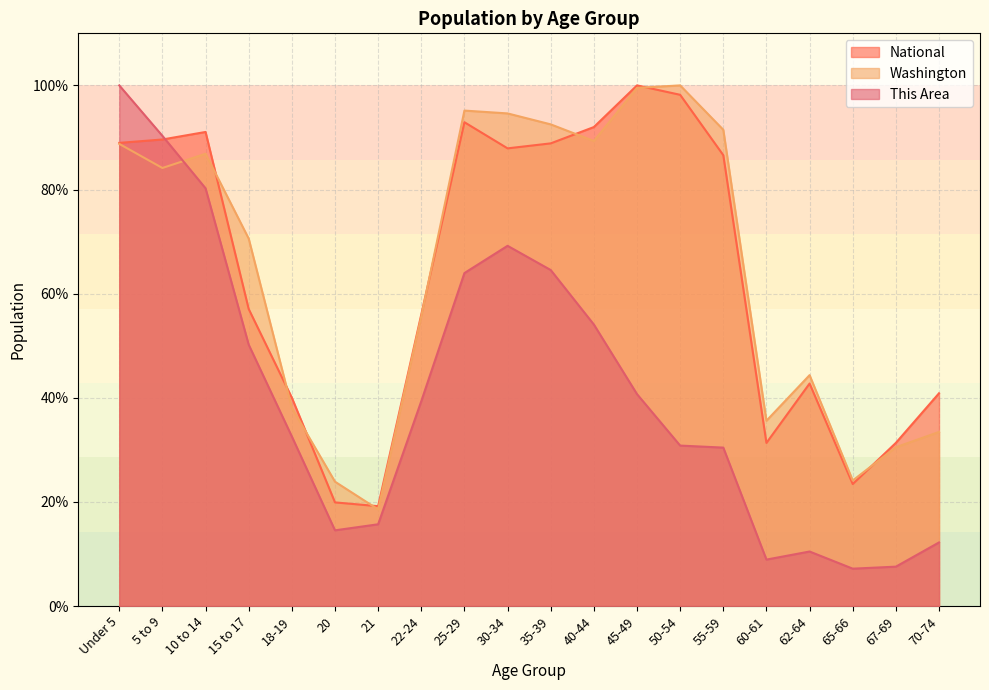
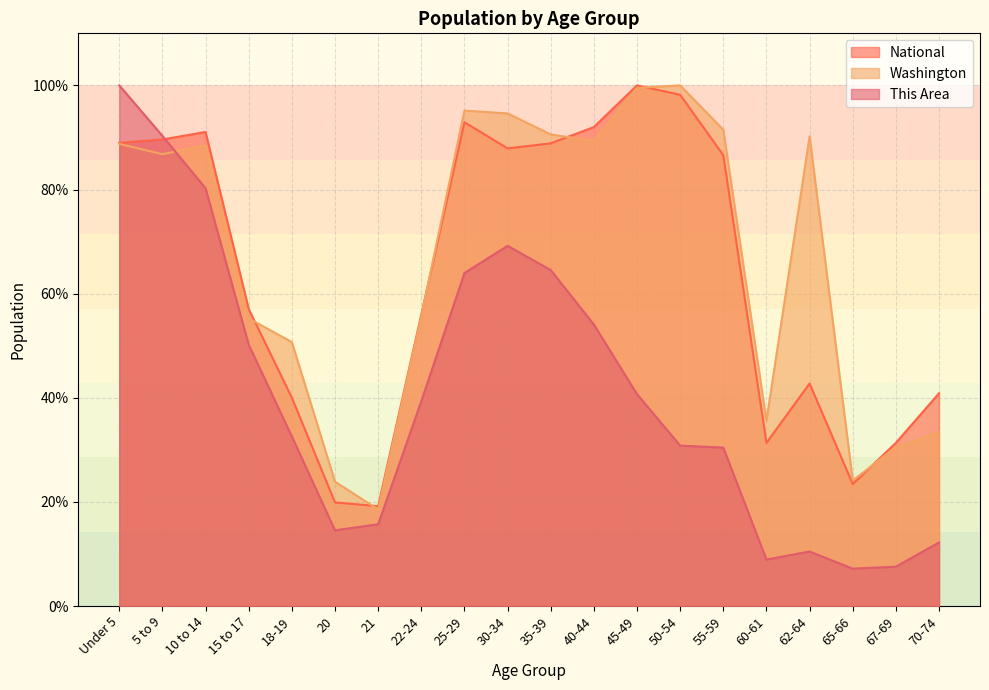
Washington, 5 to 9: 84% -> 87%
Washington, 10 to 14: 87% -> 88%
Washington, 15 to 17: 71% -> 55%
Washington, 18-19: 38% -> 51%
Washington, 35-39: 93% -> 91%
Washington, 62-64: 44% -> 90%
